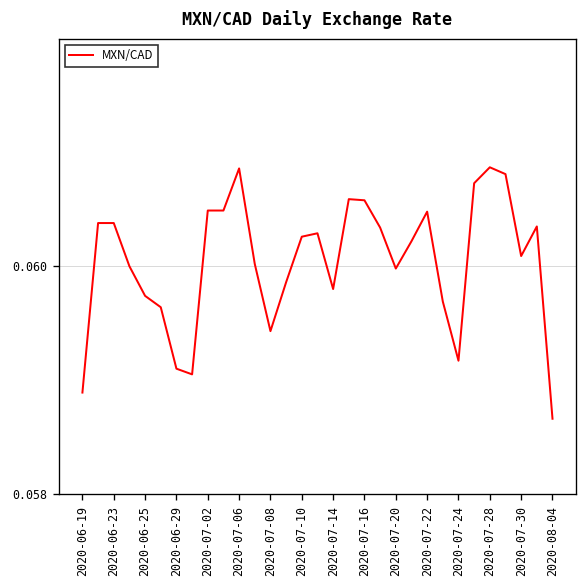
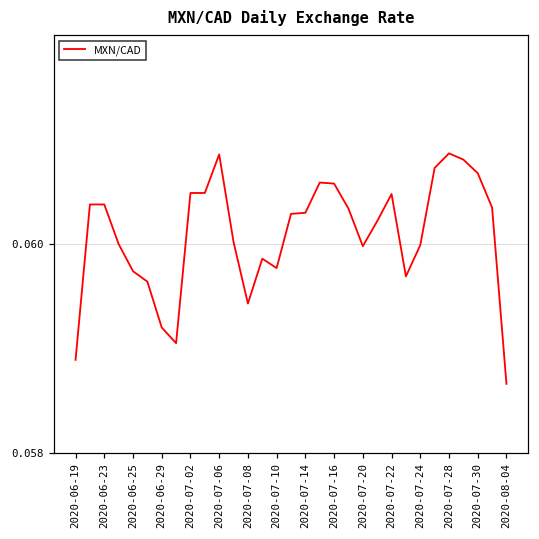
2020-06-29: 0.0591 -> 0.0592
2020-07-10: 0.0603 -> 0.0598
2020-07-14: 0.0598 -> 0.0603
2020-07-24: 0.0592 -> 0.0600
2020-07-30: 0.0601 -> 0.0607
